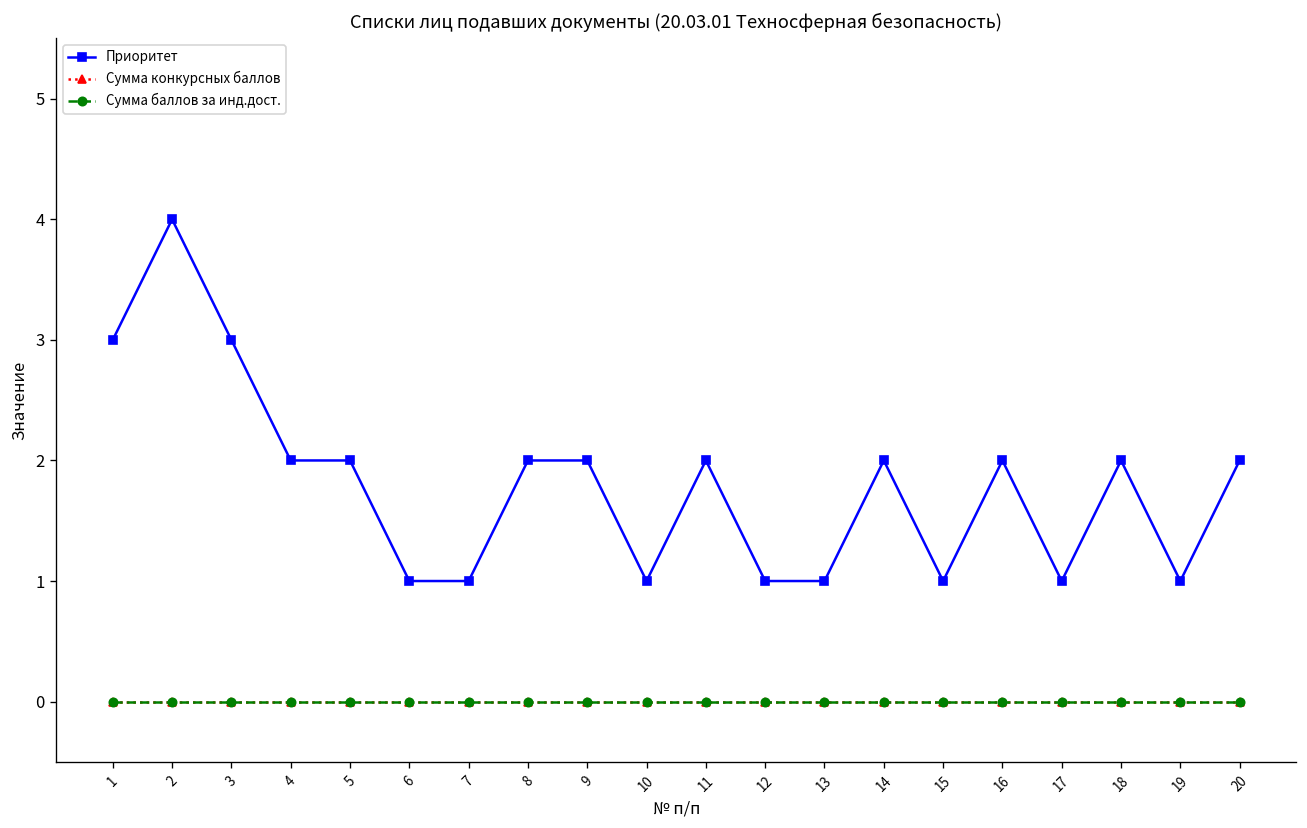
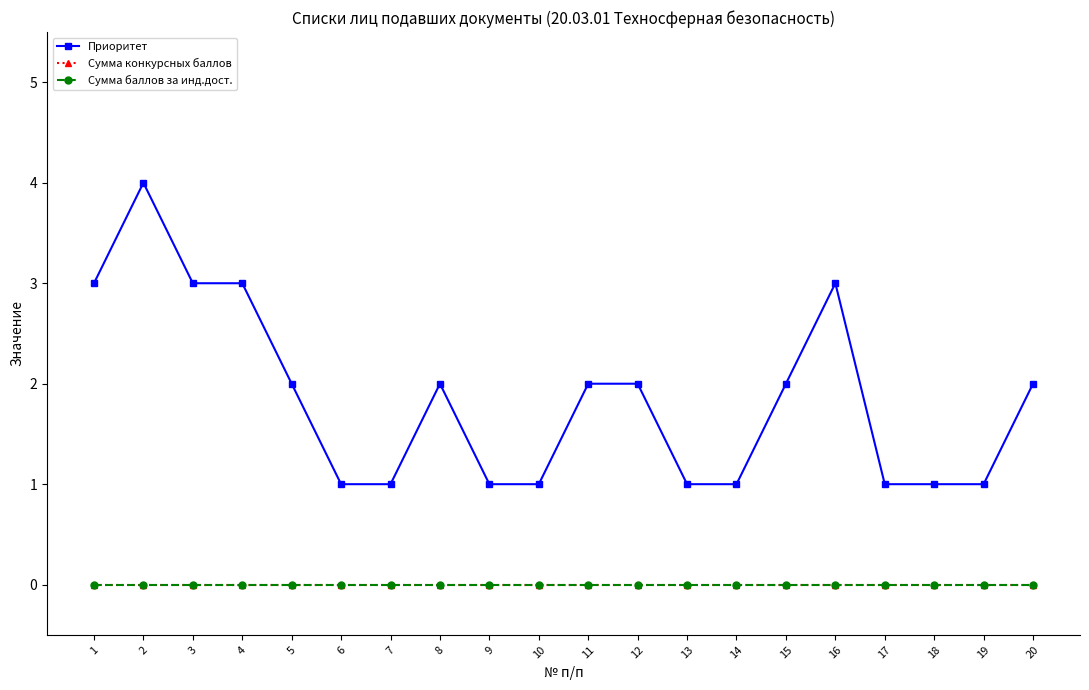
Приоритет, 4: 2 -> 3
Приоритет, 9: 2 -> 1
Приоритет, 12: 1 -> 2
Приоритет, 14: 2 -> 1
Приоритет, 15: 1 -> 2
Приоритет, 16: 2 -> 3
Приоритет, 18: 2 -> 1
